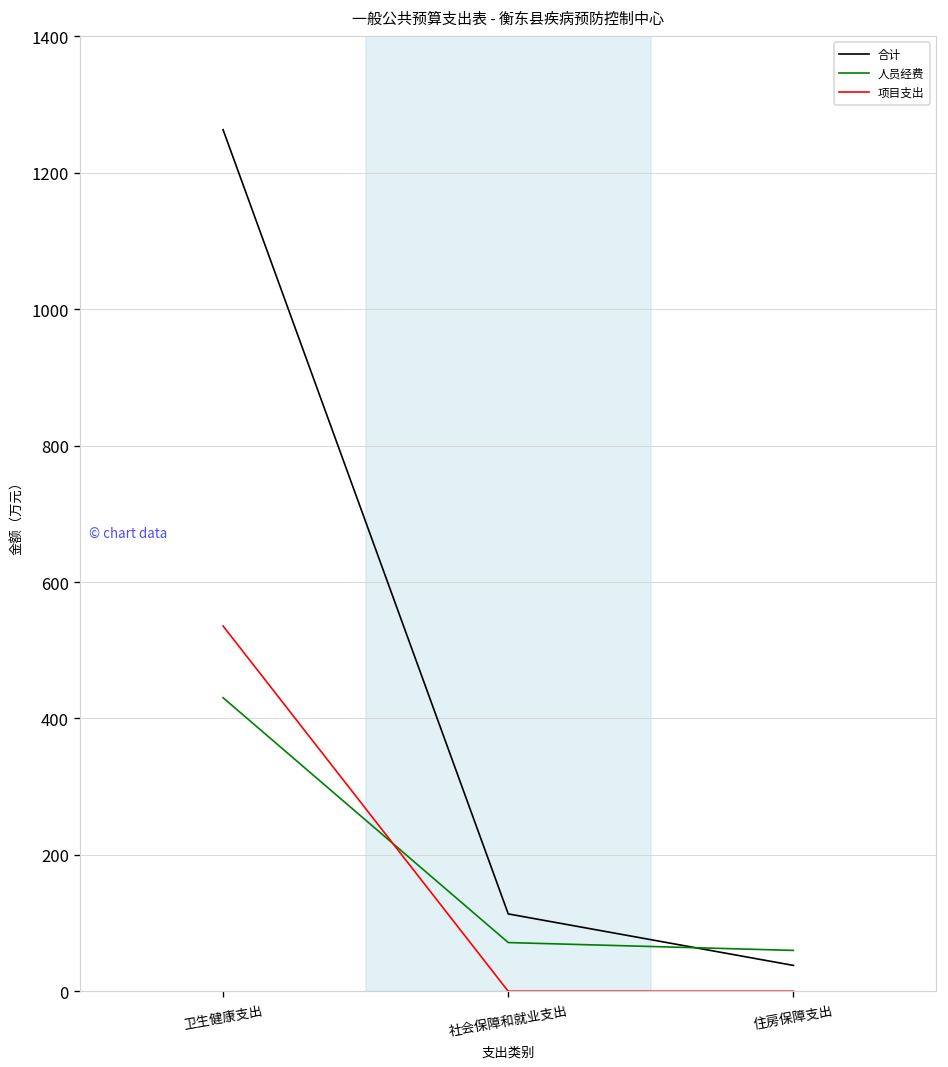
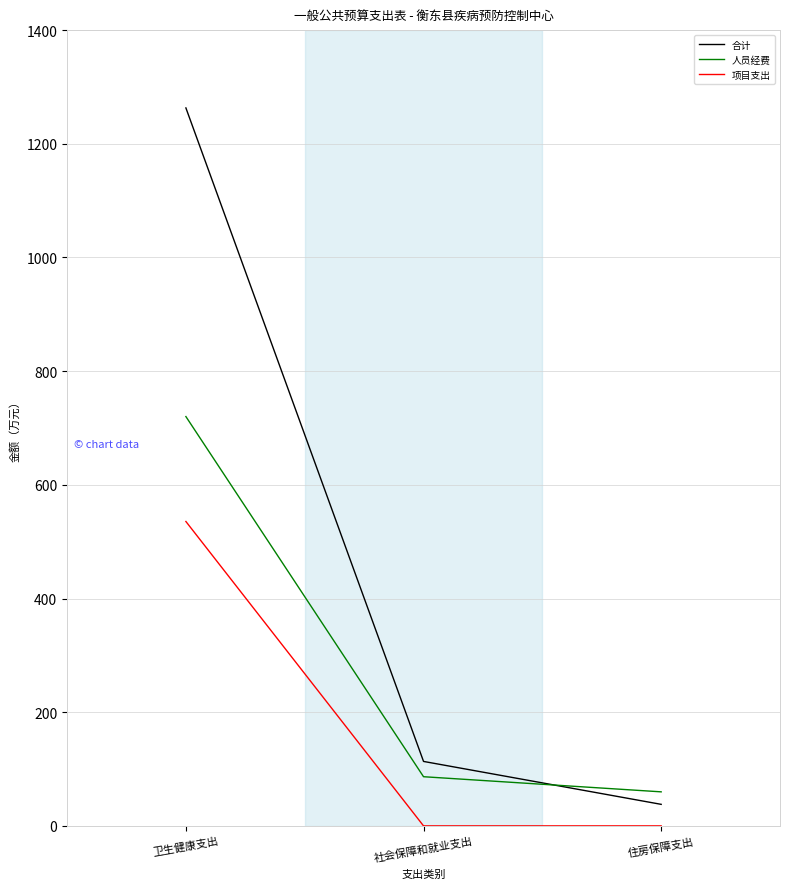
人员经费, 卫生健康支出: 430 -> 720
人员经费, 社会保障和就业支出: 70 -> 90
